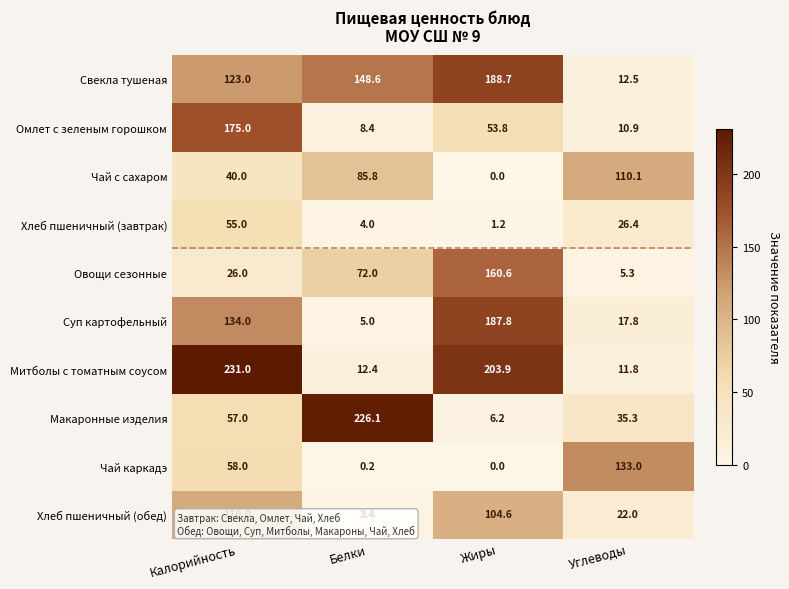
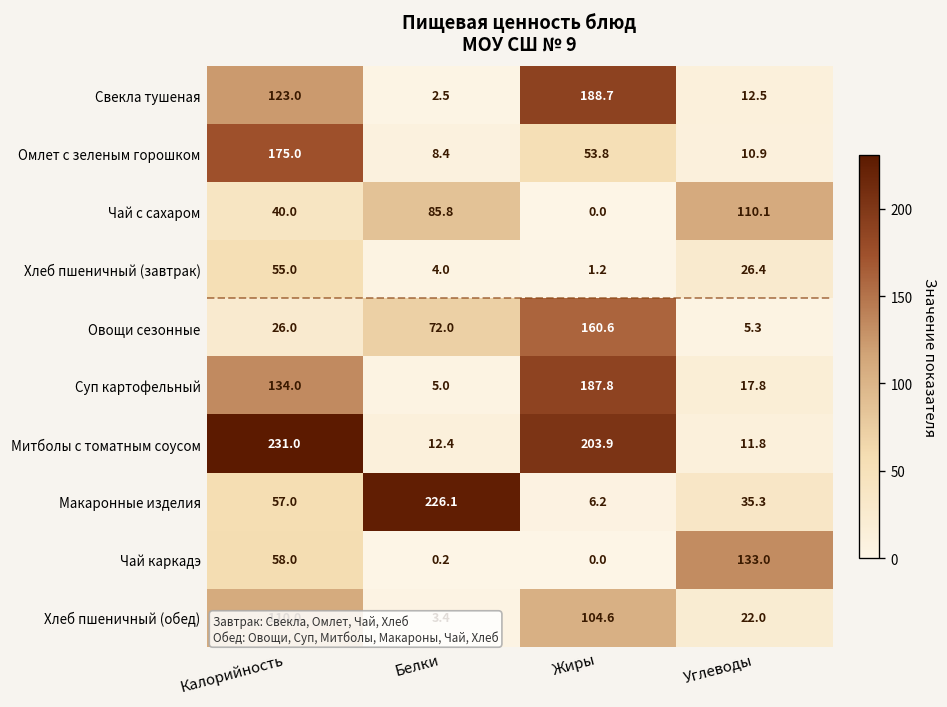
Свекла тушеная, Белки: 148.6 -> 2.5
